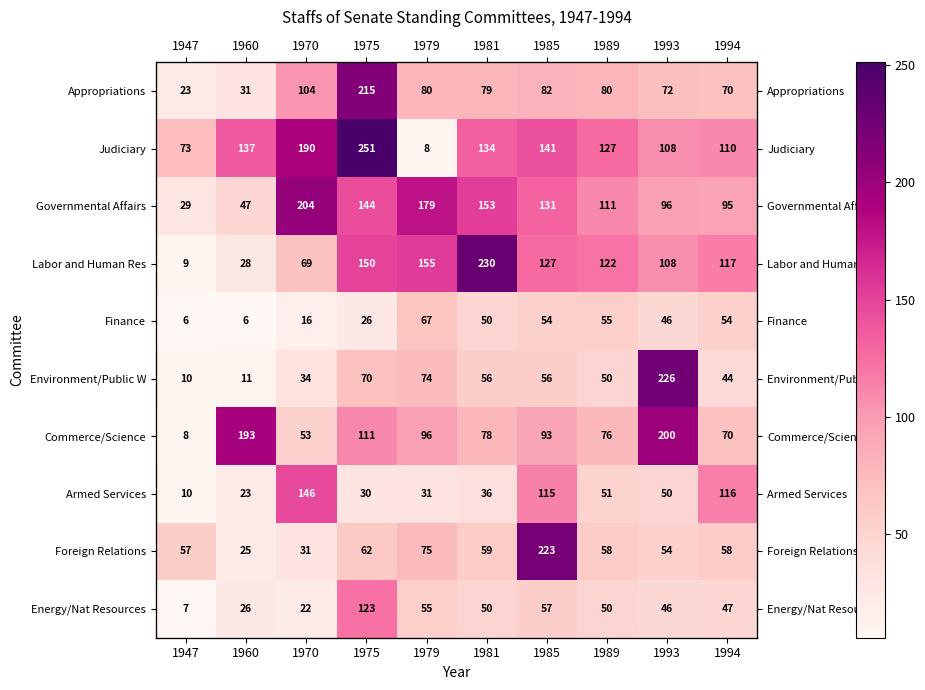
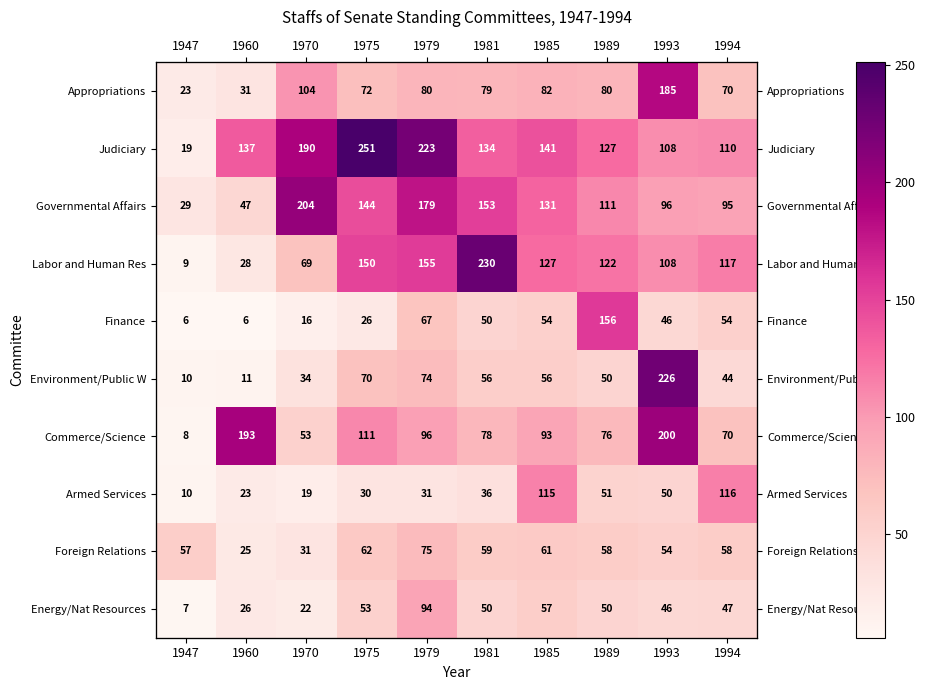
Appropriations, 1975: 215 -> 72
Appropriations, 1993: 72 -> 185
Judiciary, 1947: 73 -> 19
Judiciary, 1979: 8 -> 223
Finance, 1989: 55 -> 156
Armed Services, 1970: 146 -> 19
Foreign Relations, 1985: 223 -> 61
Energy/Nat Resources, 1975: 123 -> 53
Energy/Nat Resources, 1979: 55 -> 94
